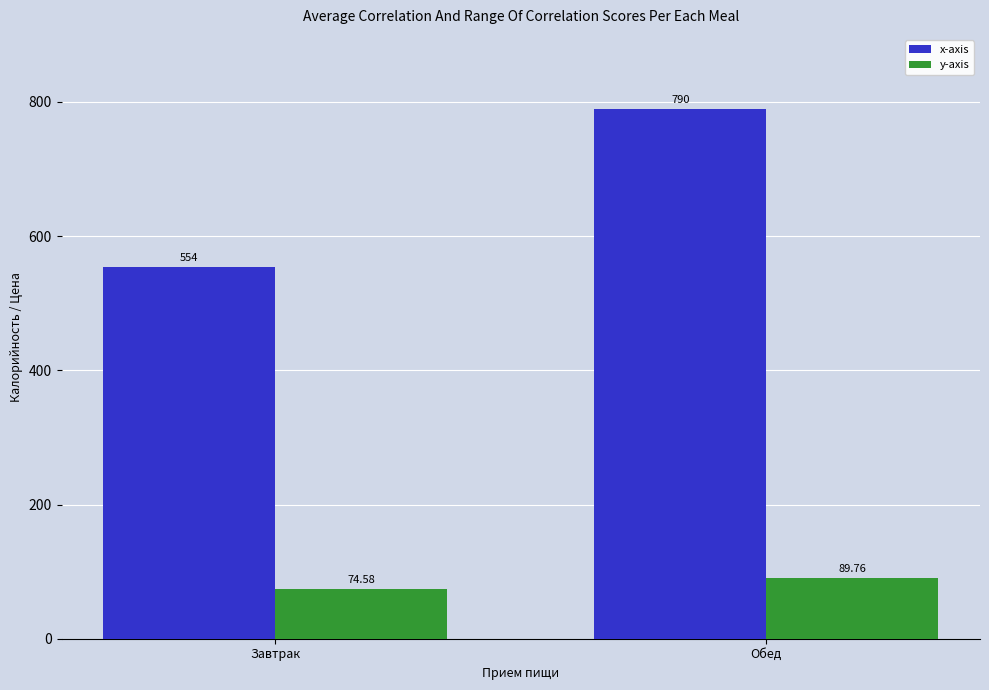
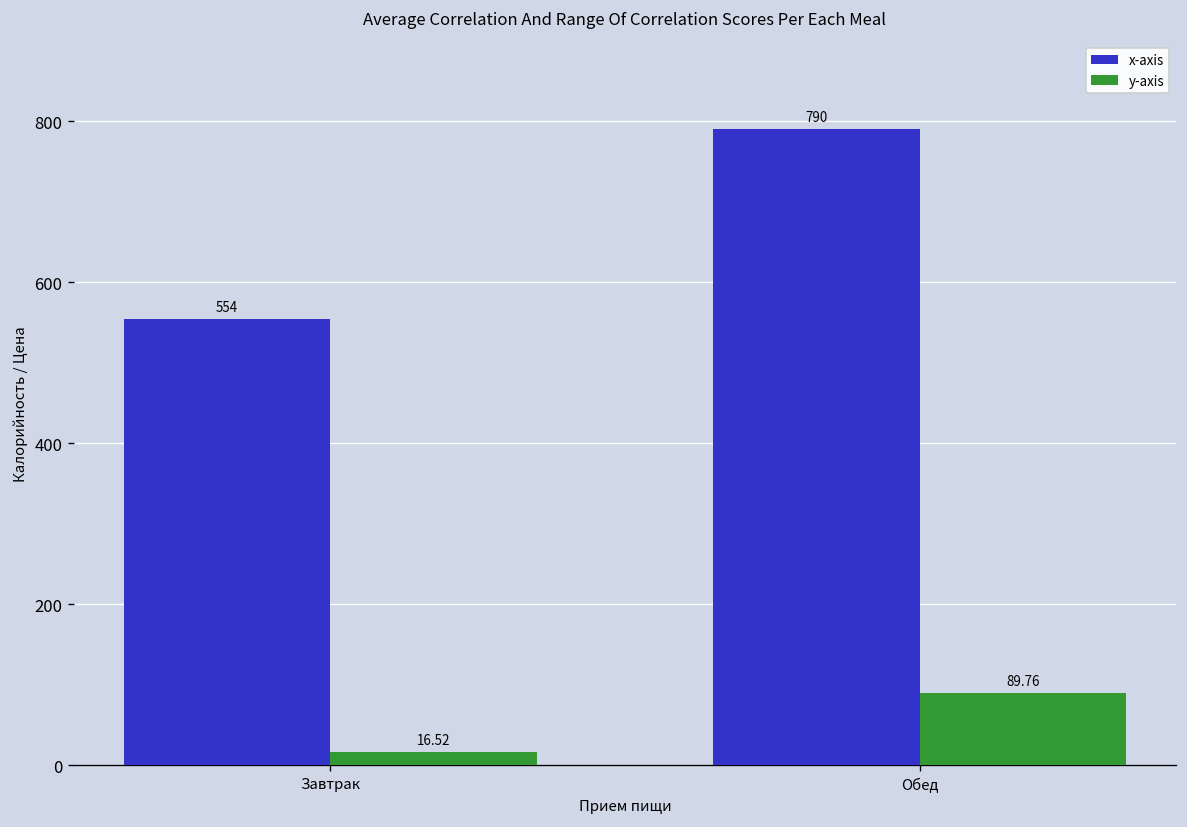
y-axis, Завтрак: 74.58 -> 16.52
